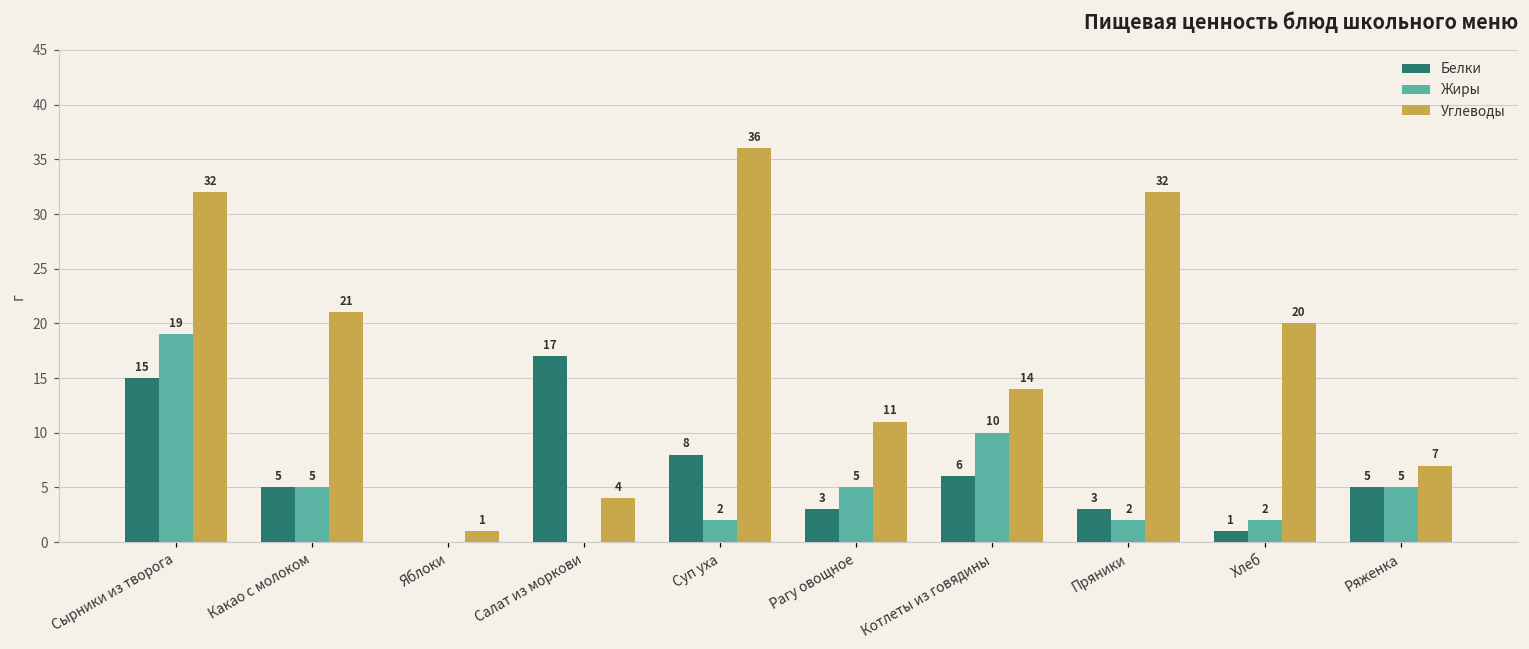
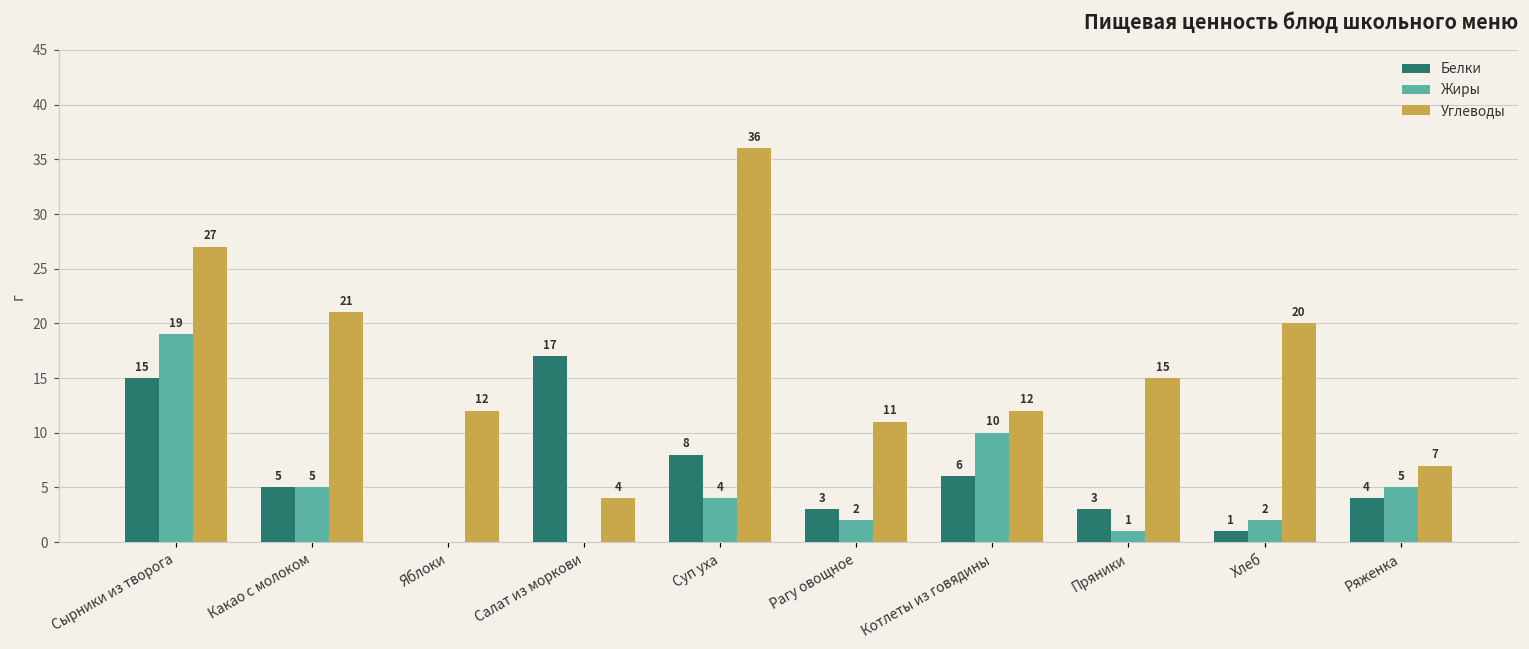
Углеводы, Сырники из творога: 32 -> 27
Углеводы, Яблоки: 1 -> 12
Жиры, Суп уха: 2 -> 4
Жиры, Рагу овощное: 5 -> 2
Углеводы, Котлеты из говядины: 14 -> 12
Жиры, Пряники: 2 -> 1
Углеводы, Пряники: 32 -> 15
Белки, Ряженка: 5 -> 4
